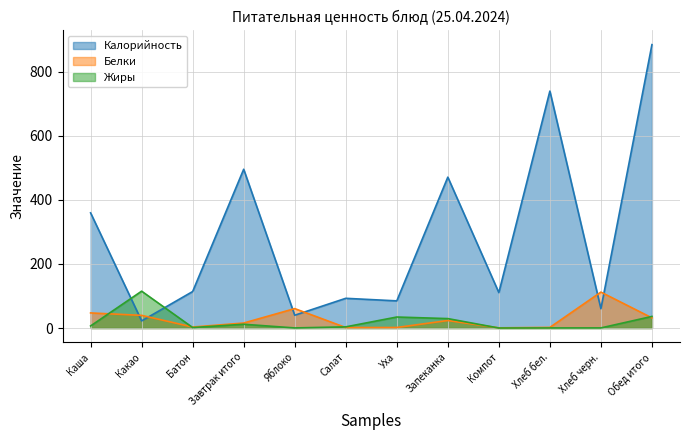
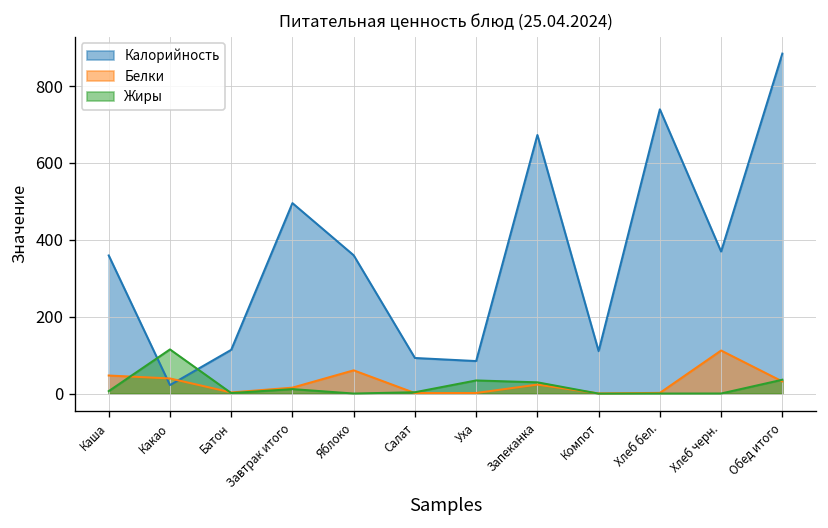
Калорийность, Яблоко: 40 -> 360
Калорийность, Запеканка: 470 -> 670
Калорийность, Хлеб черн.: 60 -> 370
